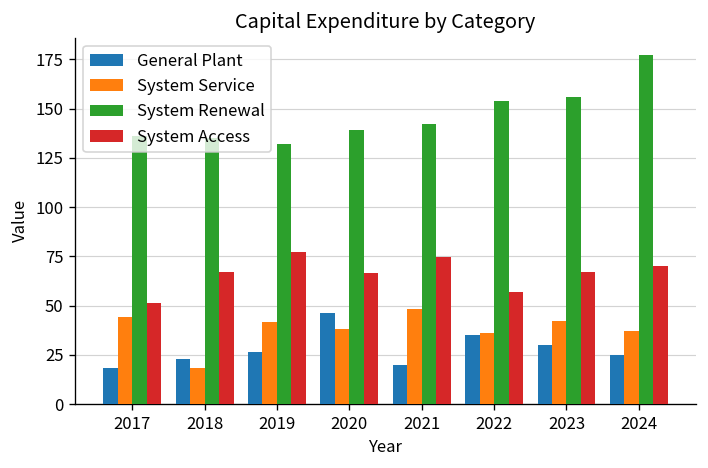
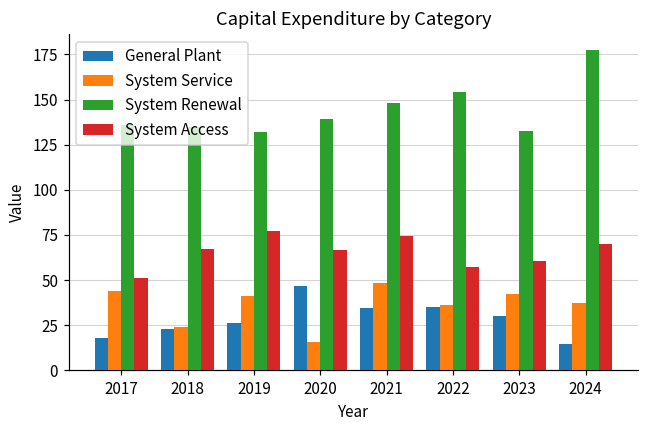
System Service, 2018: 18 -> 24
System Service, 2020: 38 -> 16
General Plant, 2021: 20 -> 34
System Renewal, 2021: 142 -> 148
System Renewal, 2023: 156 -> 133
System Access, 2023: 67 -> 61
General Plant, 2024: 25 -> 14
